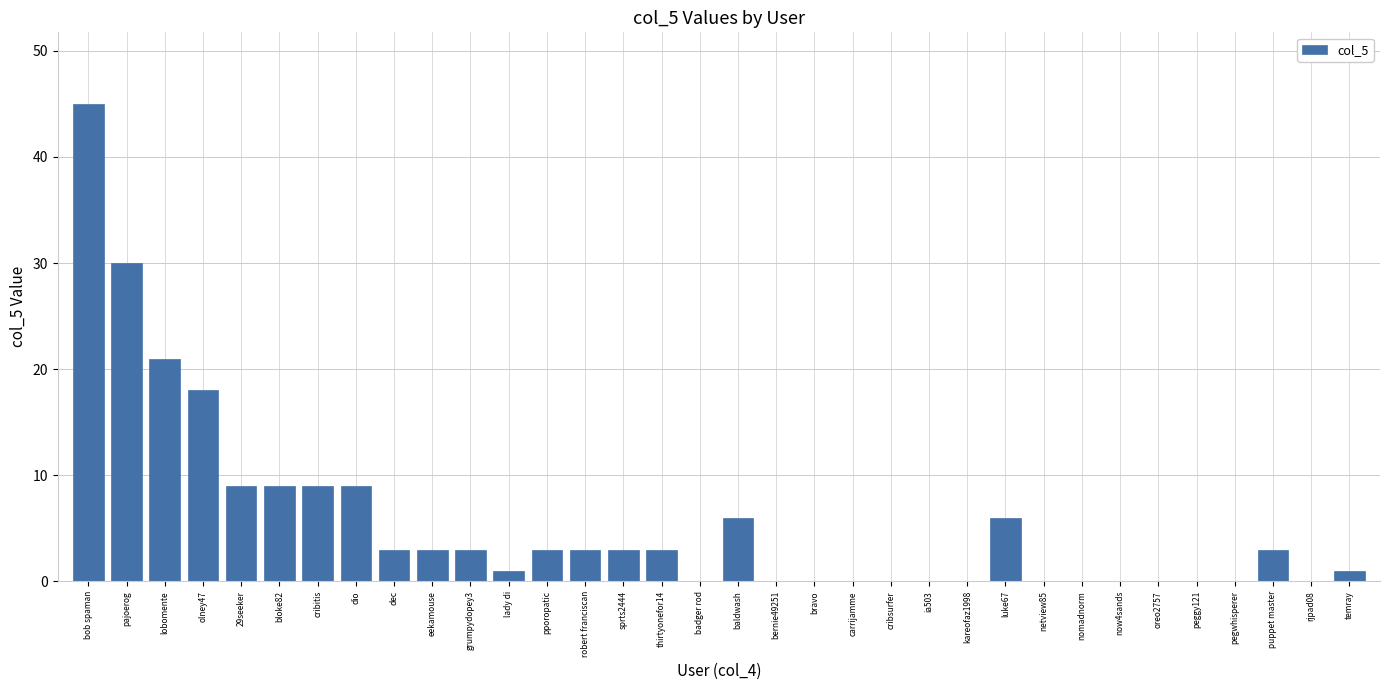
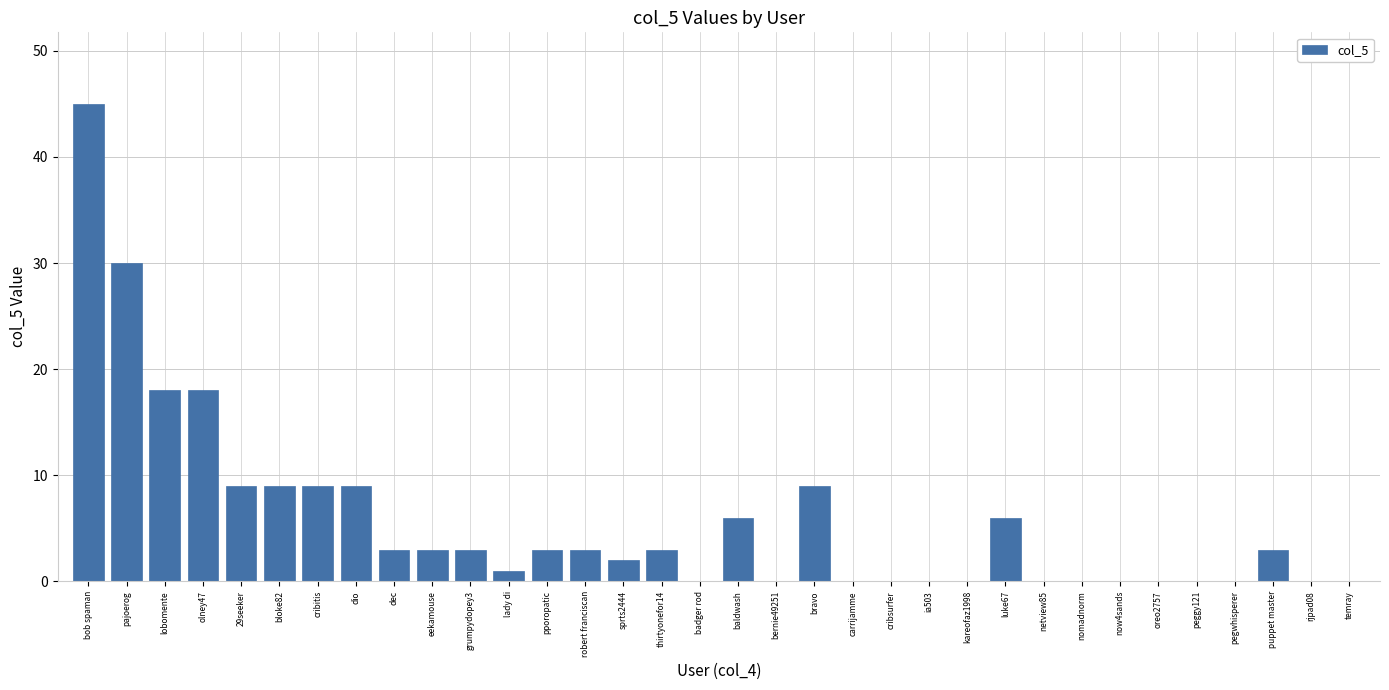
lobomente: 21 -> 18
sprts2444: 3 -> 2
bravo: 0 -> 9
temray: 1 -> 0
